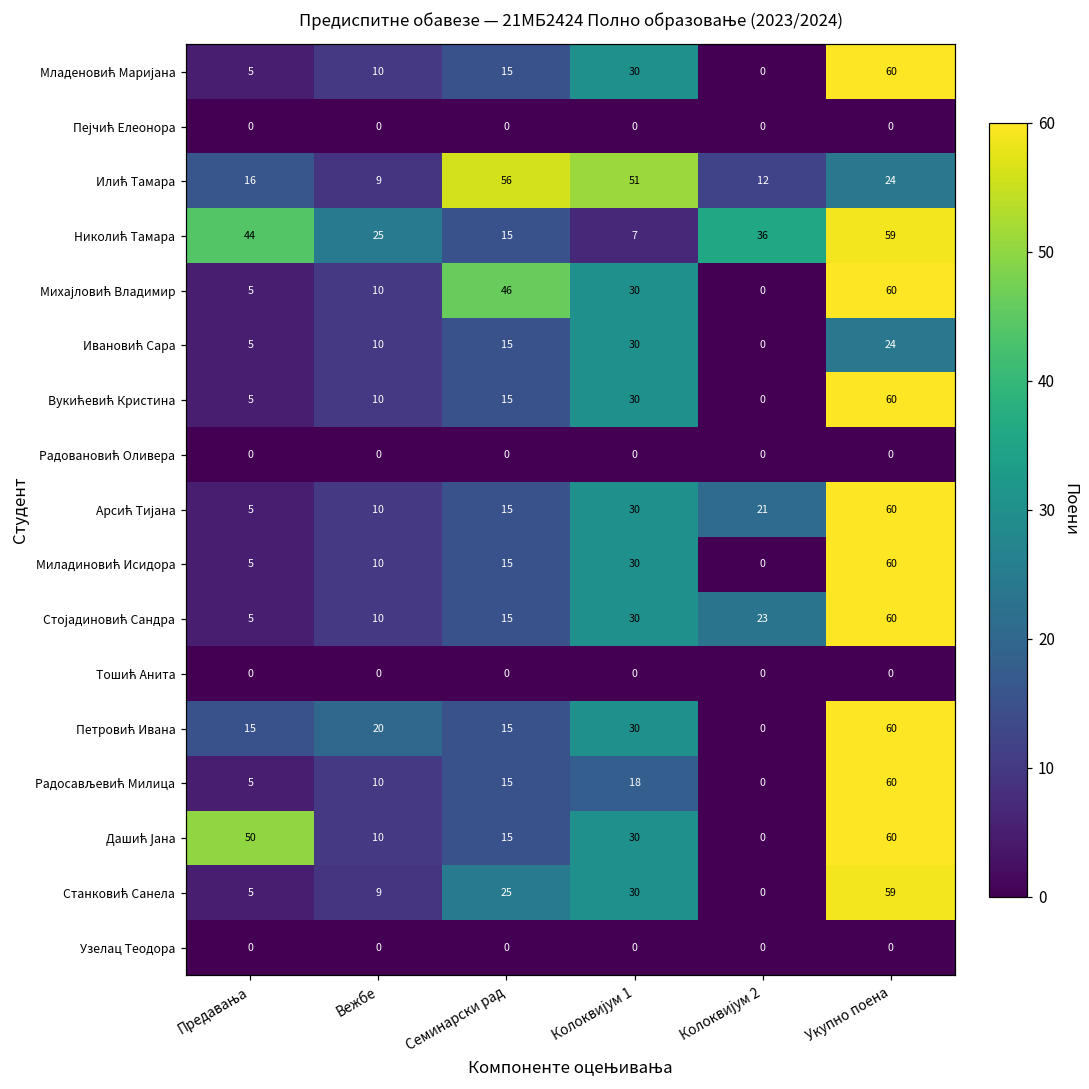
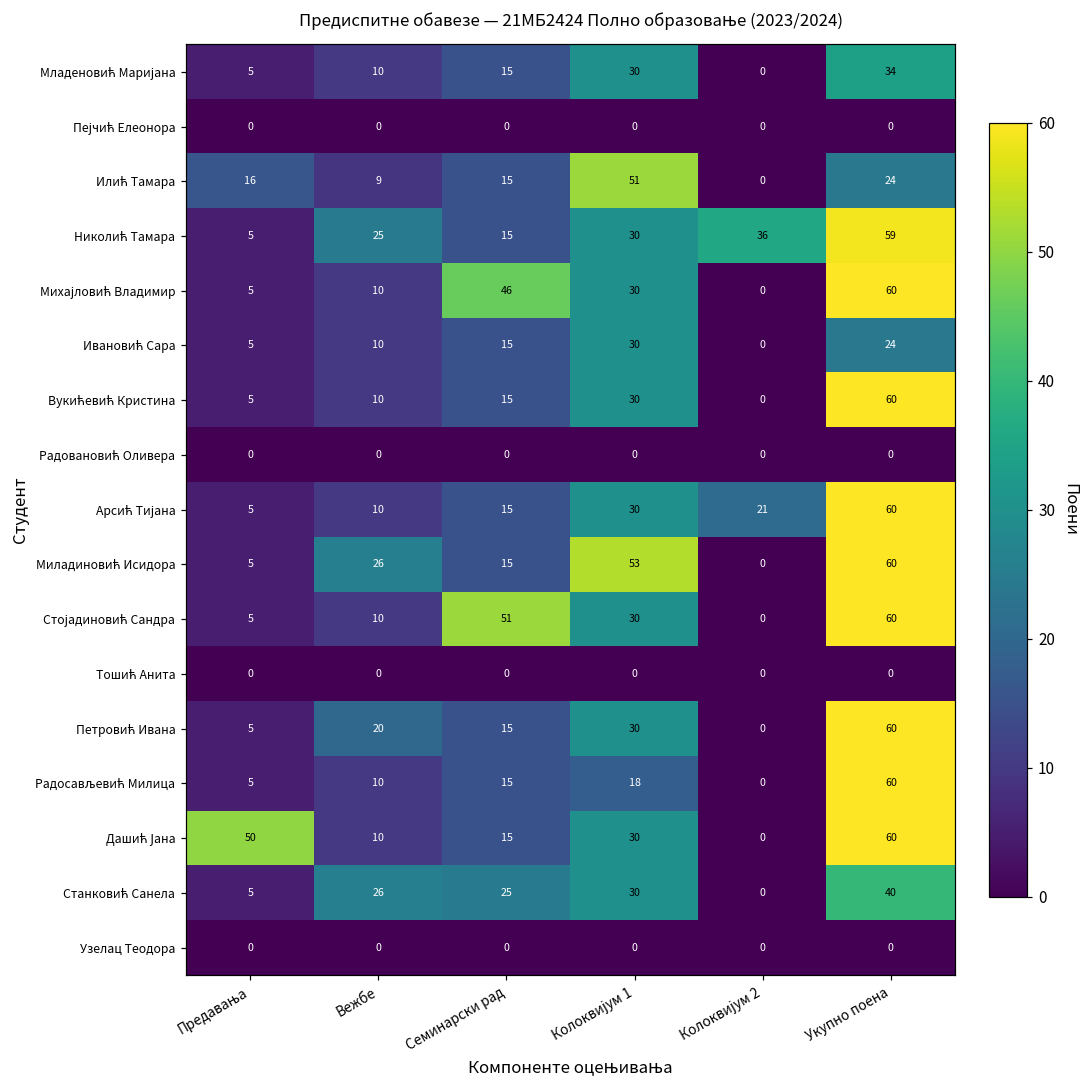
Младеновић Маријана, Укупно поена: 60 -> 34
Илић Тамара, Семинарски рад: 56 -> 15
Илић Тамара, Колоквијум 2: 12 -> 0
Николић Тамара, Предавања: 44 -> 5
Николић Тамара, Колоквијум 1: 7 -> 30
Миладиновић Исидора, Вежбе: 10 -> 26
Миладиновић Исидора, Колоквијум 1: 30 -> 53
Стојадиновић Сандра, Семинарски рад: 15 -> 51
Стојадиновић Сандра, Колоквијум 2: 23 -> 0
Петровић Ивана, Предавања: 15 -> 5
Станковић Санела, Вежбе: 9 -> 26
Станковић Санела, Укупно поена: 59 -> 40
